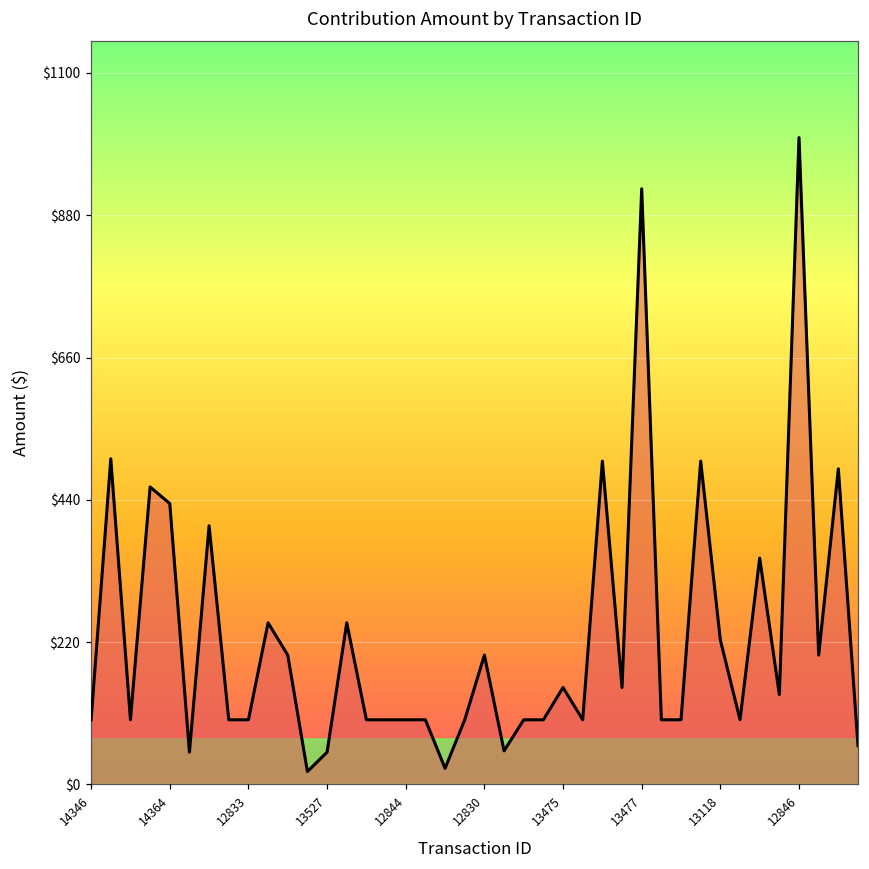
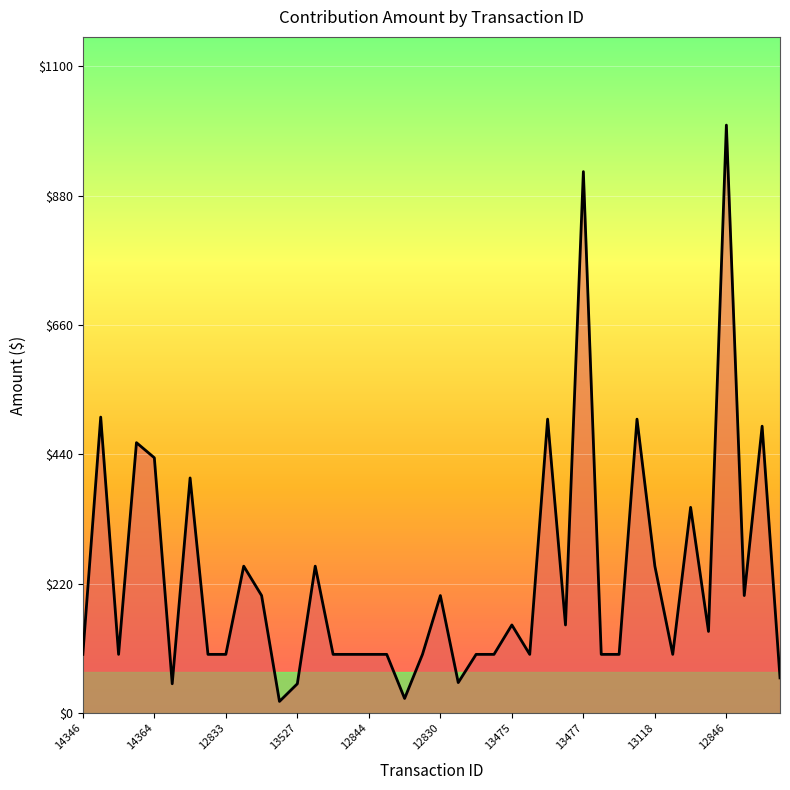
13118: $220 -> $250
